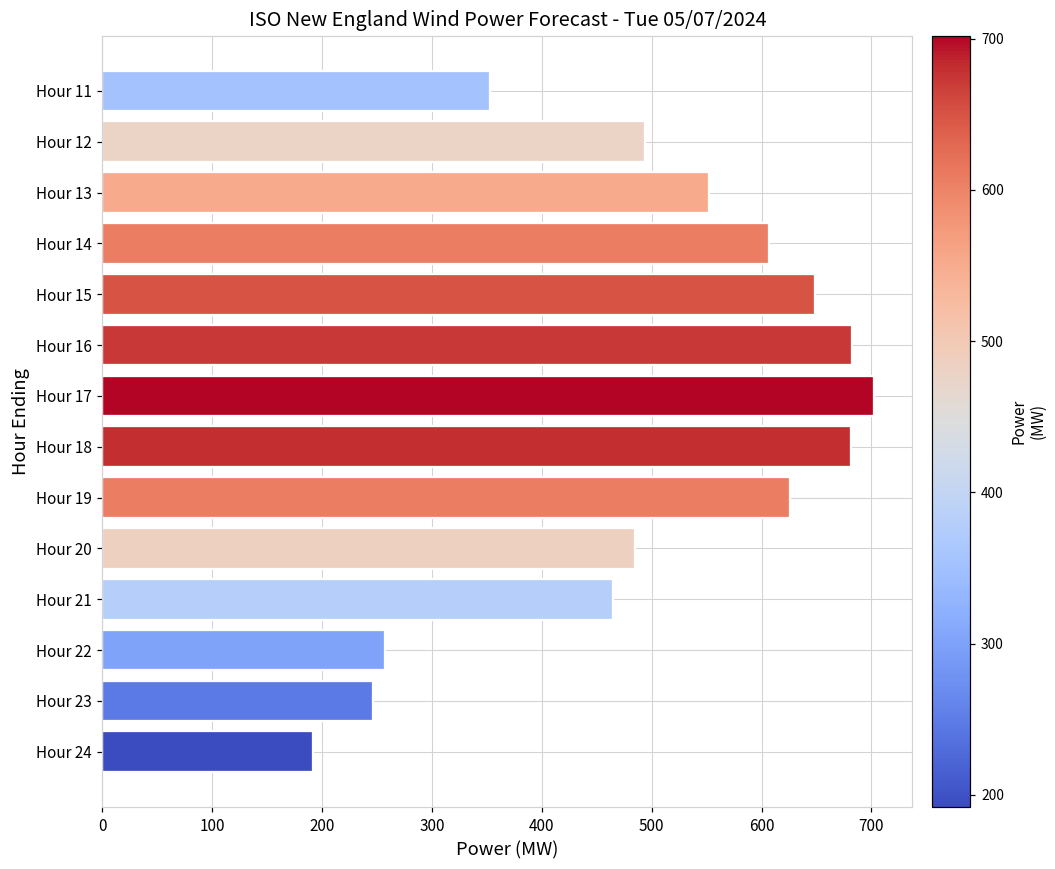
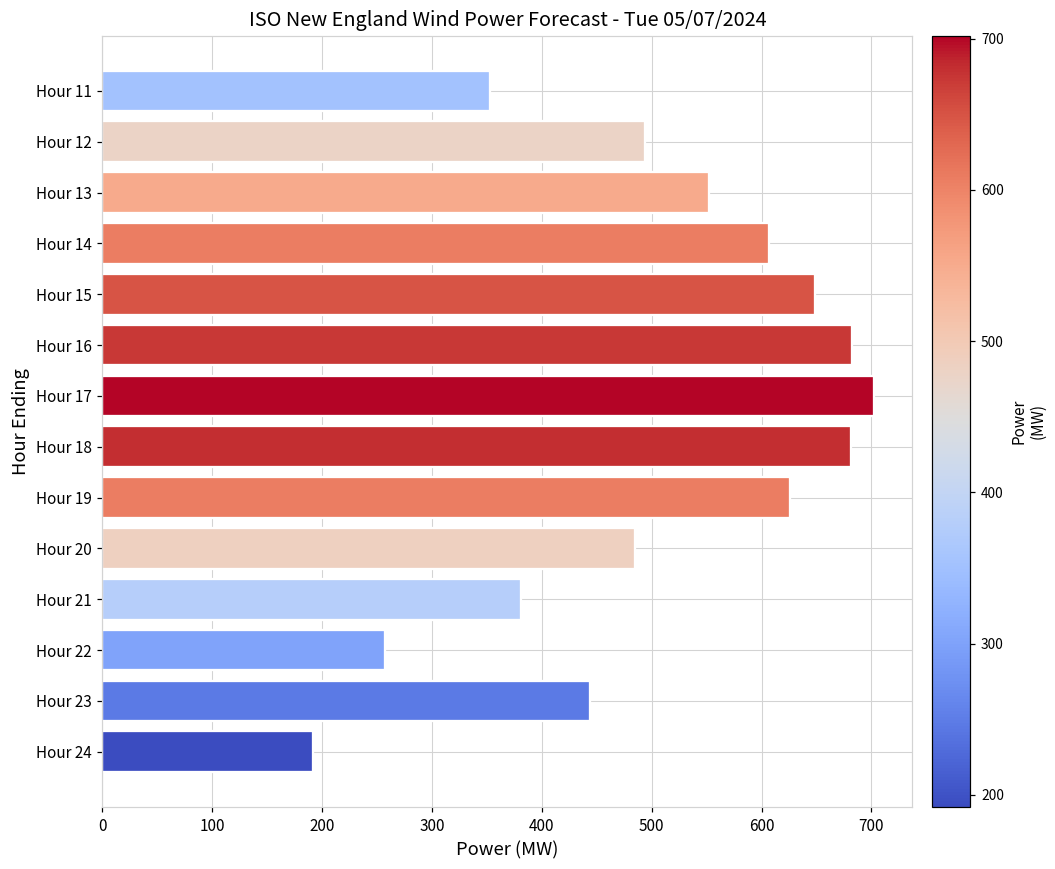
Hour 21: 470 -> 380
Hour 23: 250 -> 440
